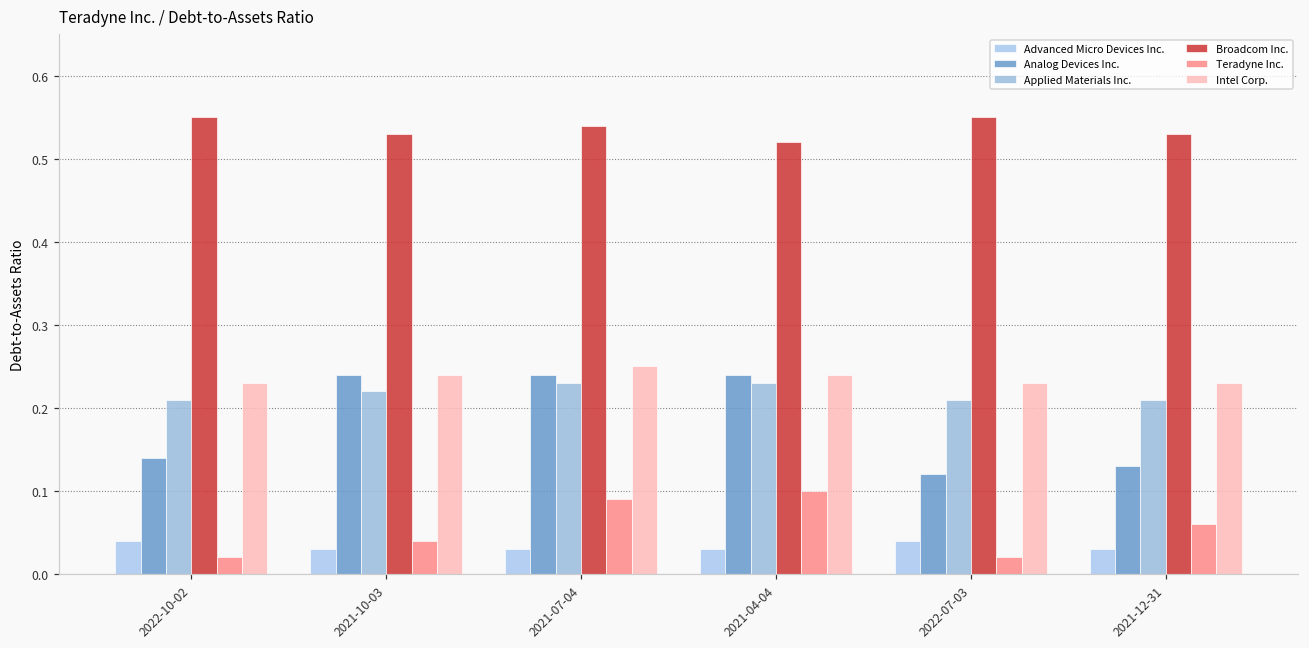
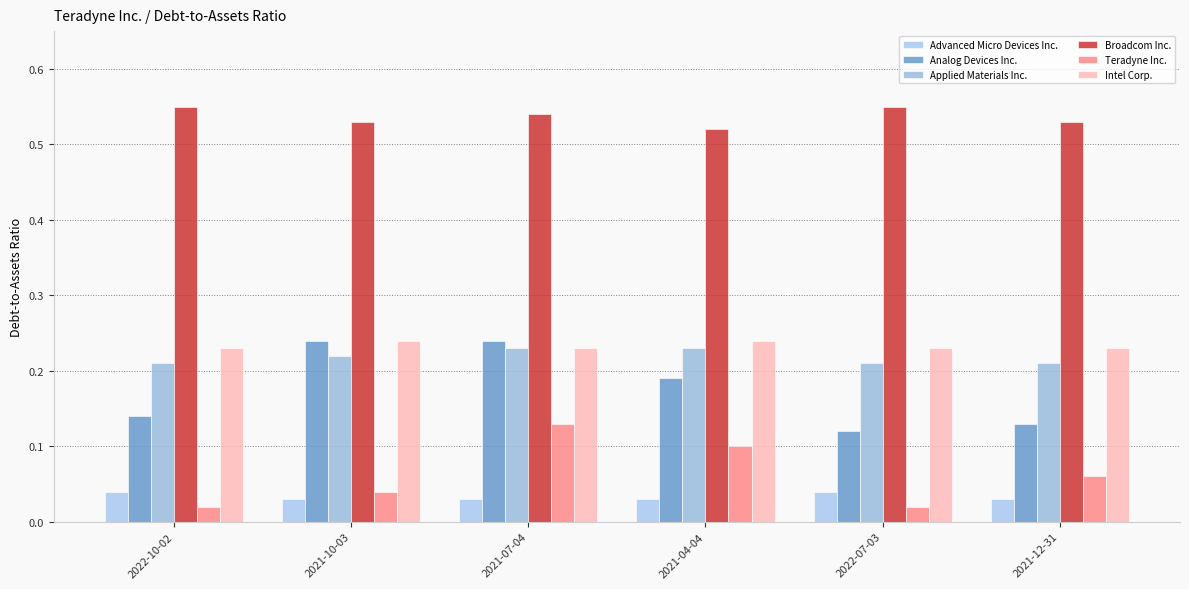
Teradyne Inc., 2021-07-04: 0.09 -> 0.13
Intel Corp., 2021-07-04: 0.25 -> 0.23
Analog Devices Inc., 2021-04-04: 0.24 -> 0.19
